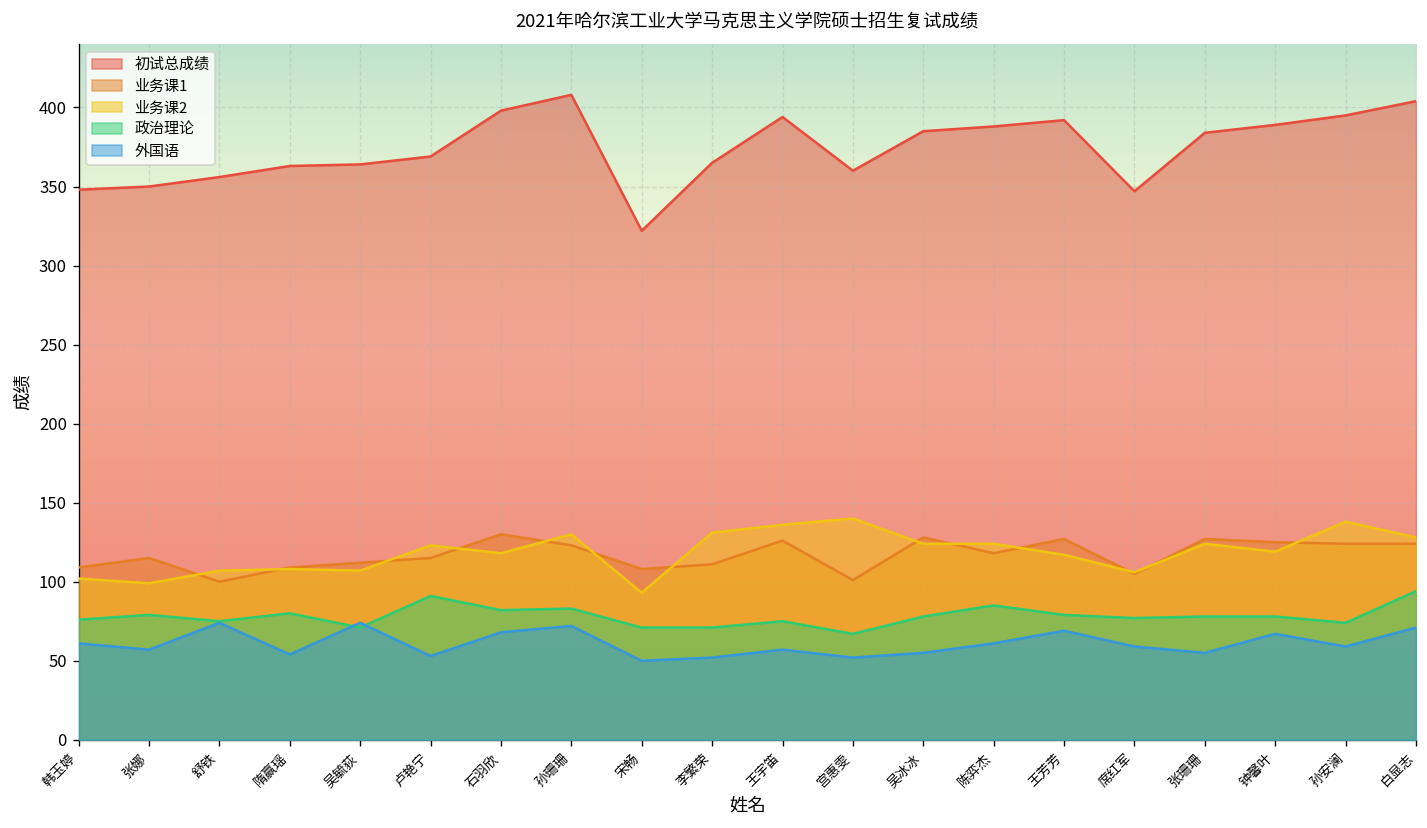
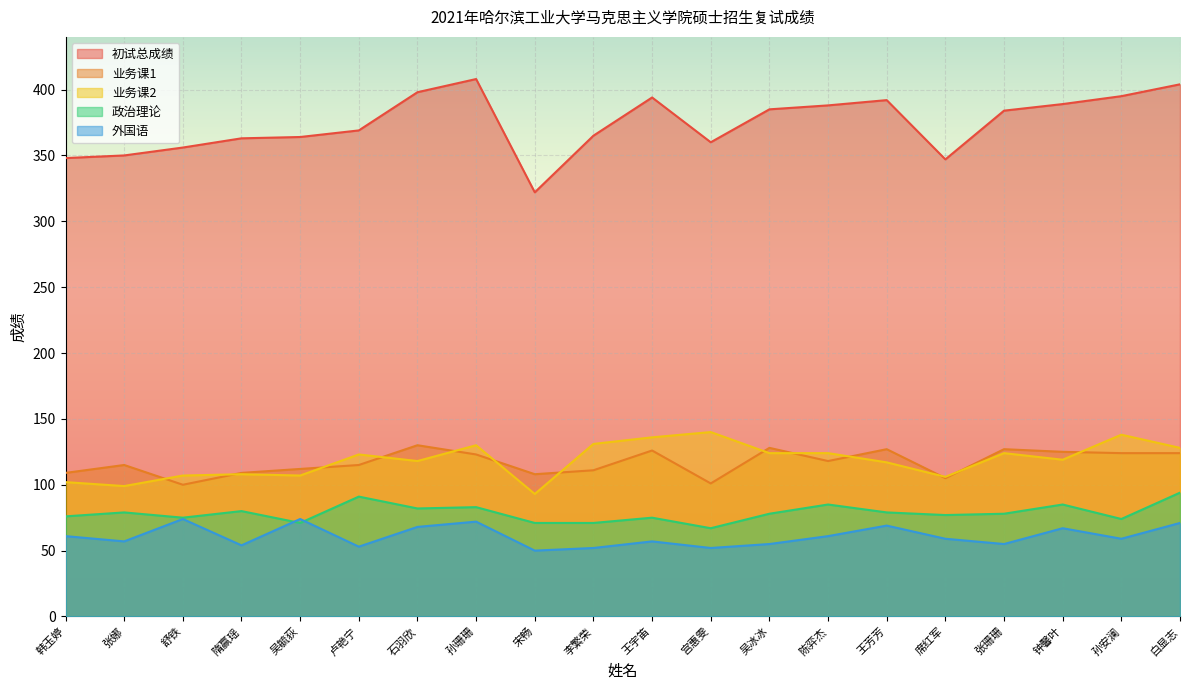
政治理论, 钟馨叶: 78 -> 85
